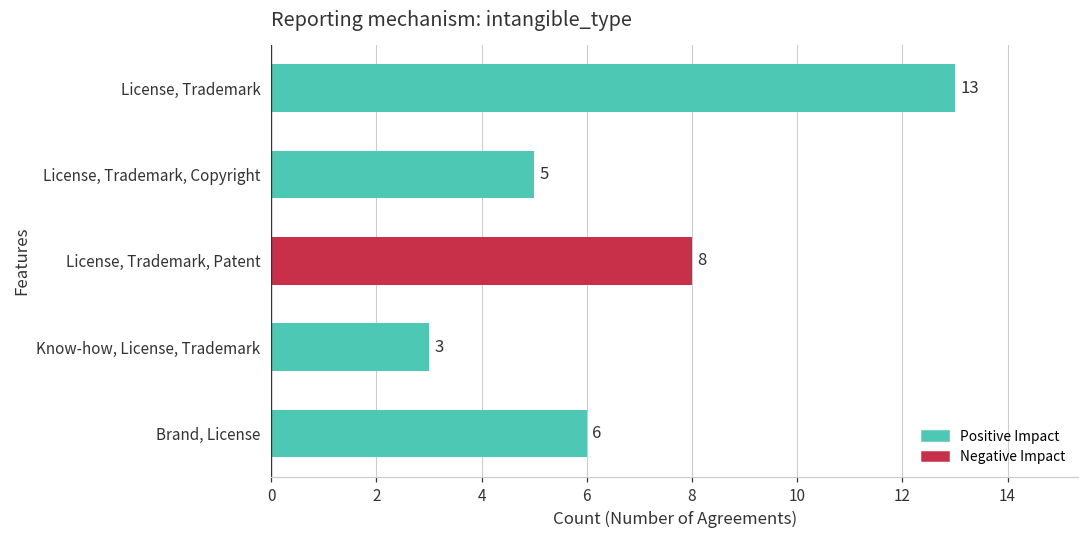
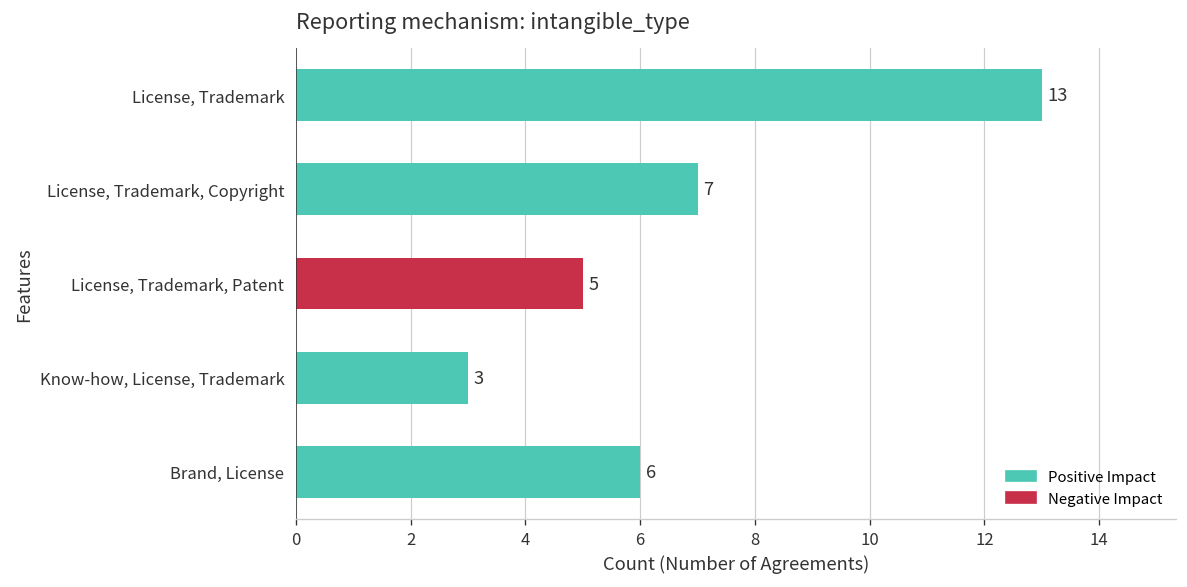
License, Trademark, Copyright: 5 -> 7
License, Trademark, Patent: 8 -> 5
